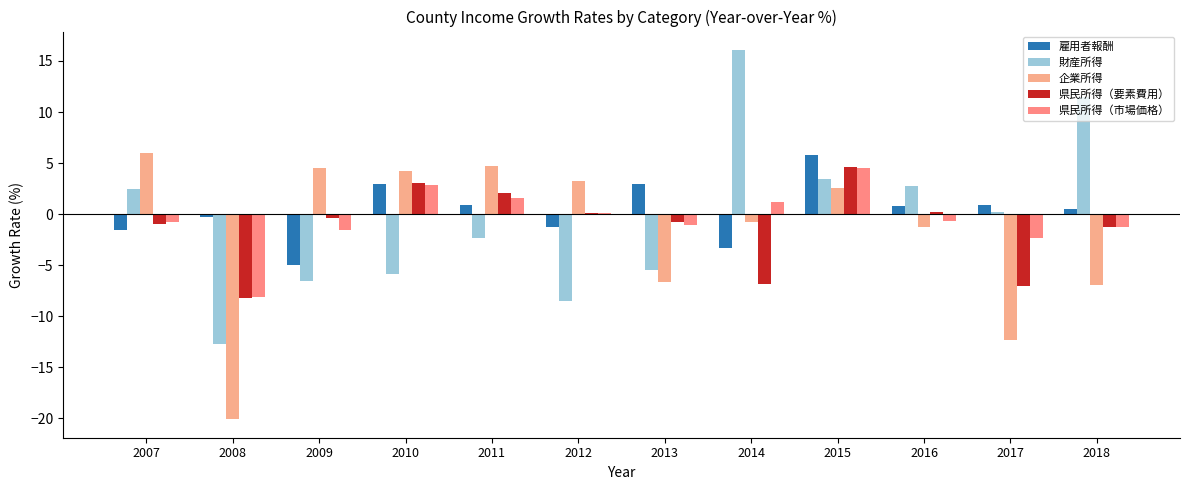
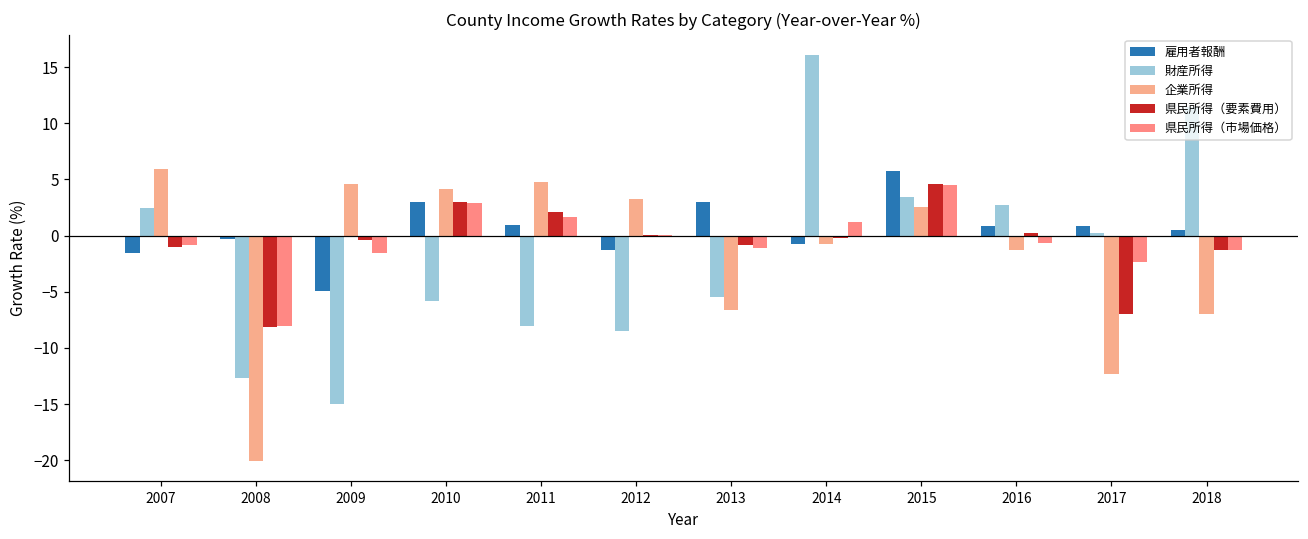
財産所得, 2009: -6.6 -> -15.0
財産所得, 2011: -2.4 -> -8.0
雇用者報酬, 2014: -3.4 -> -0.7
県民所得（要素費用）, 2014: -6.8 -> -0.2
